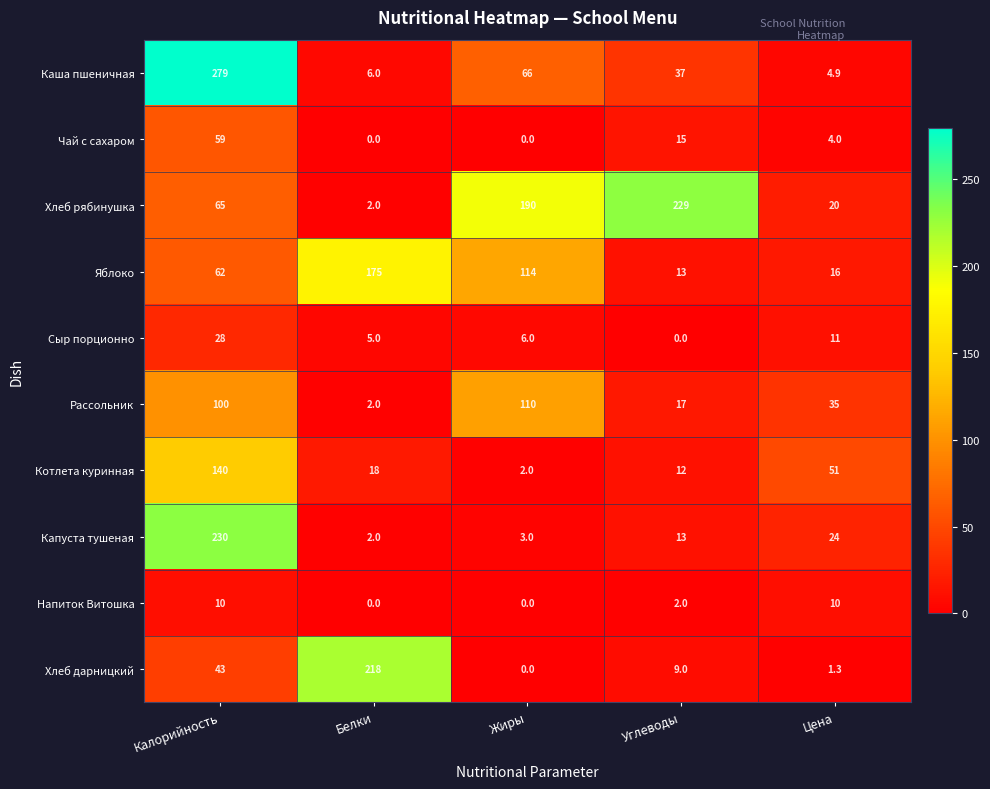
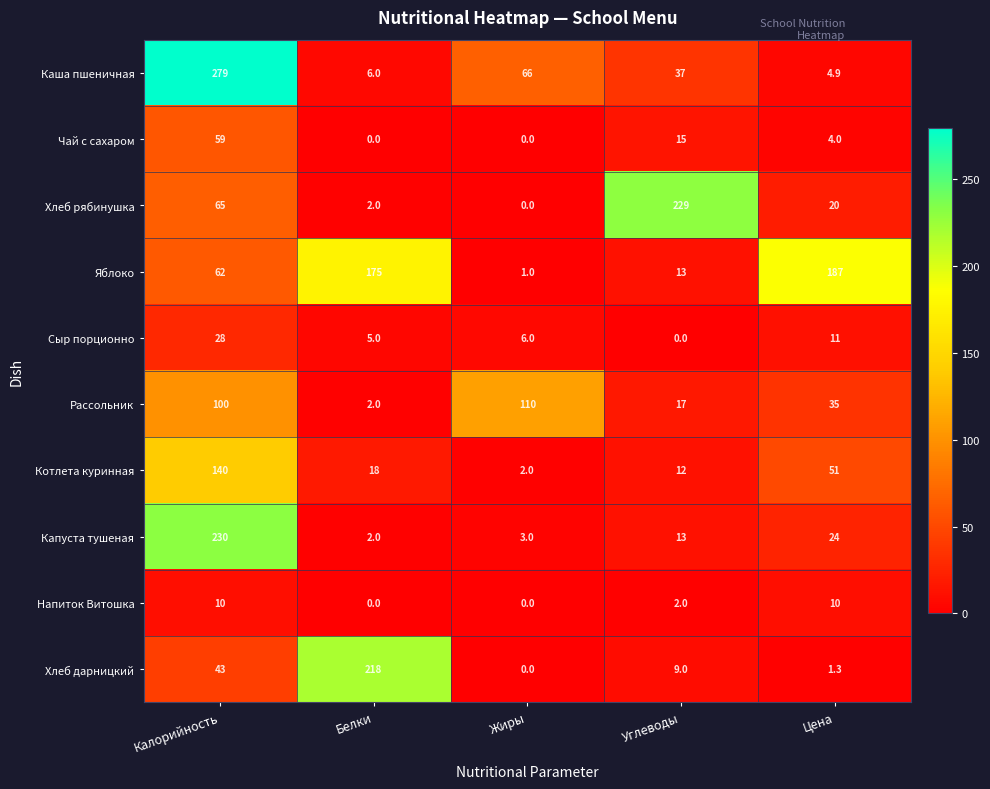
Хлеб рябинушка, Жиры: 190 -> 0.0
Яблоко, Жиры: 114 -> 1.0
Яблоко, Цена: 16 -> 187
